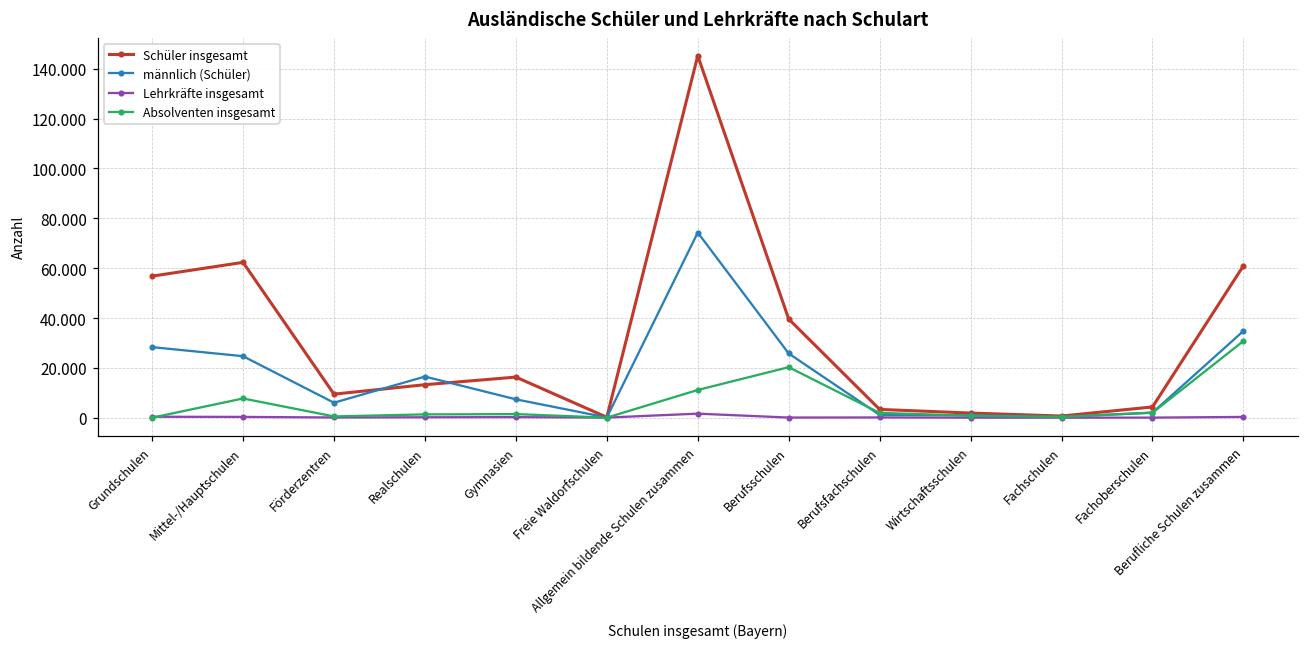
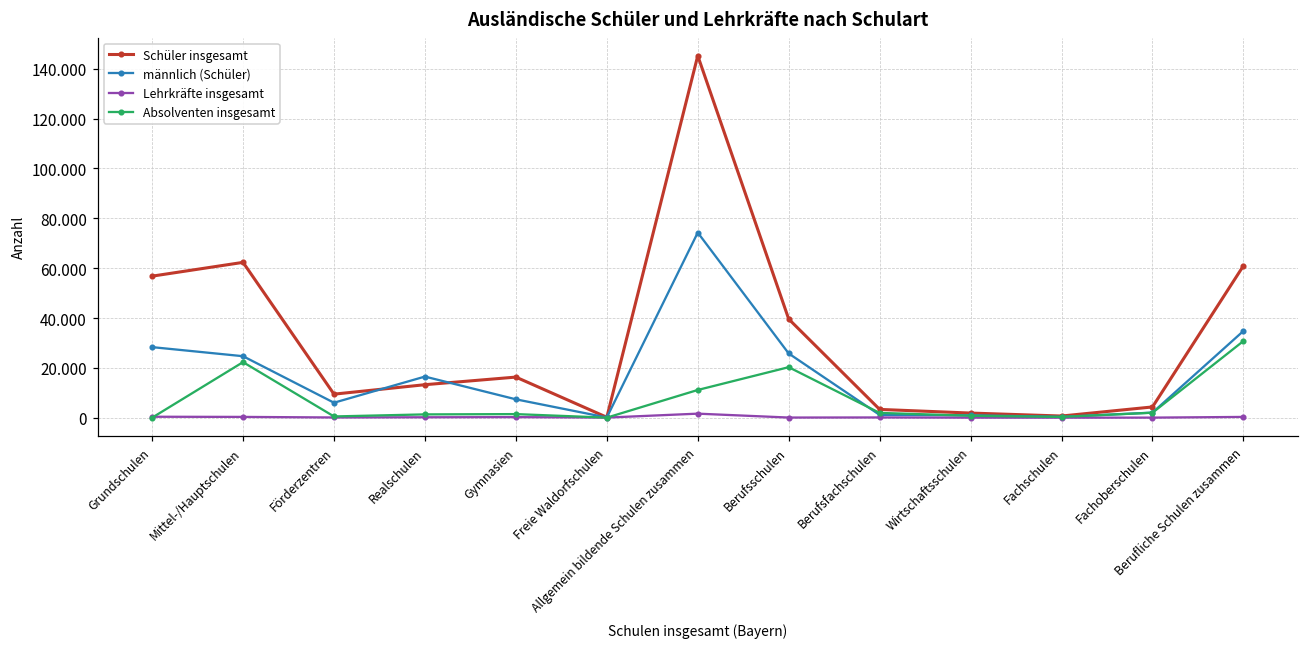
Absolventen insgesamt, Mittel-/Hauptschulen: 8 -> 22
